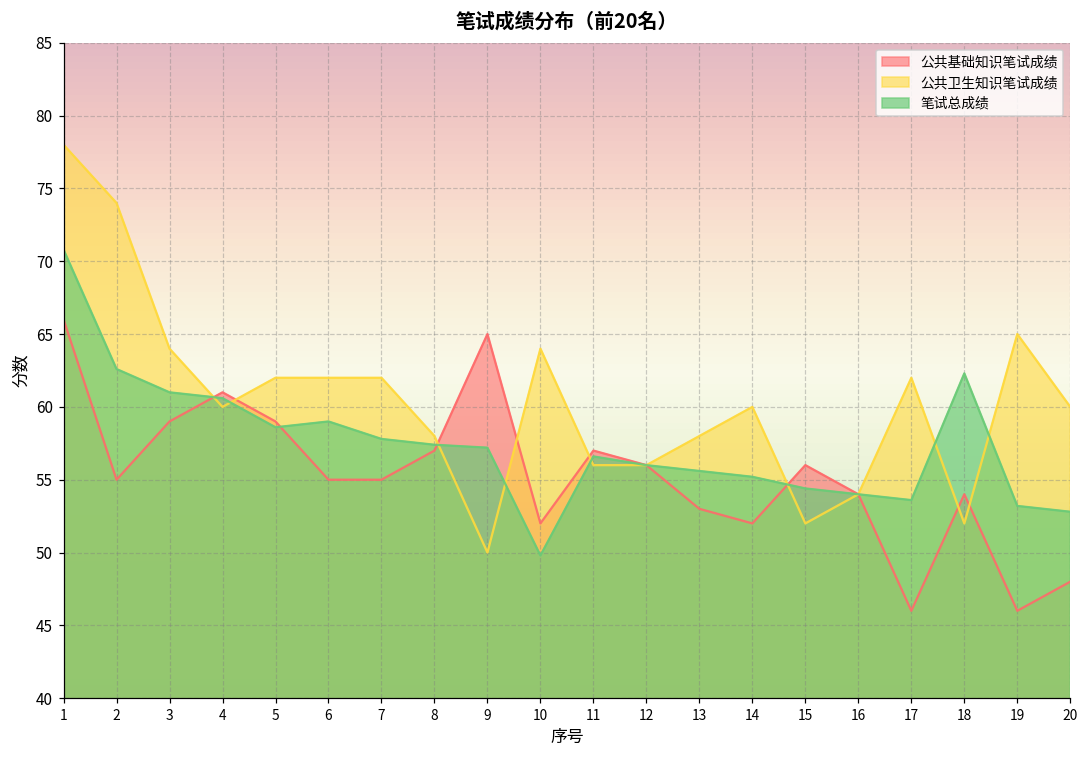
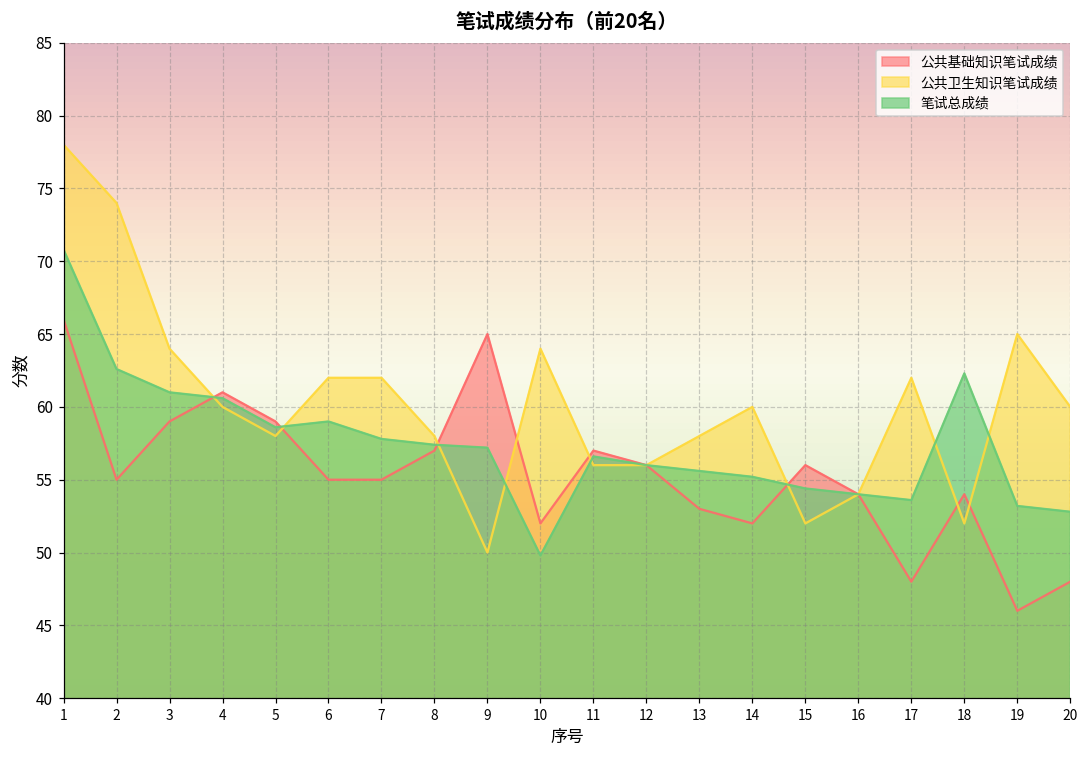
公共卫生知识笔试成绩, 5: 62 -> 58
公共基础知识笔试成绩, 17: 46 -> 48
